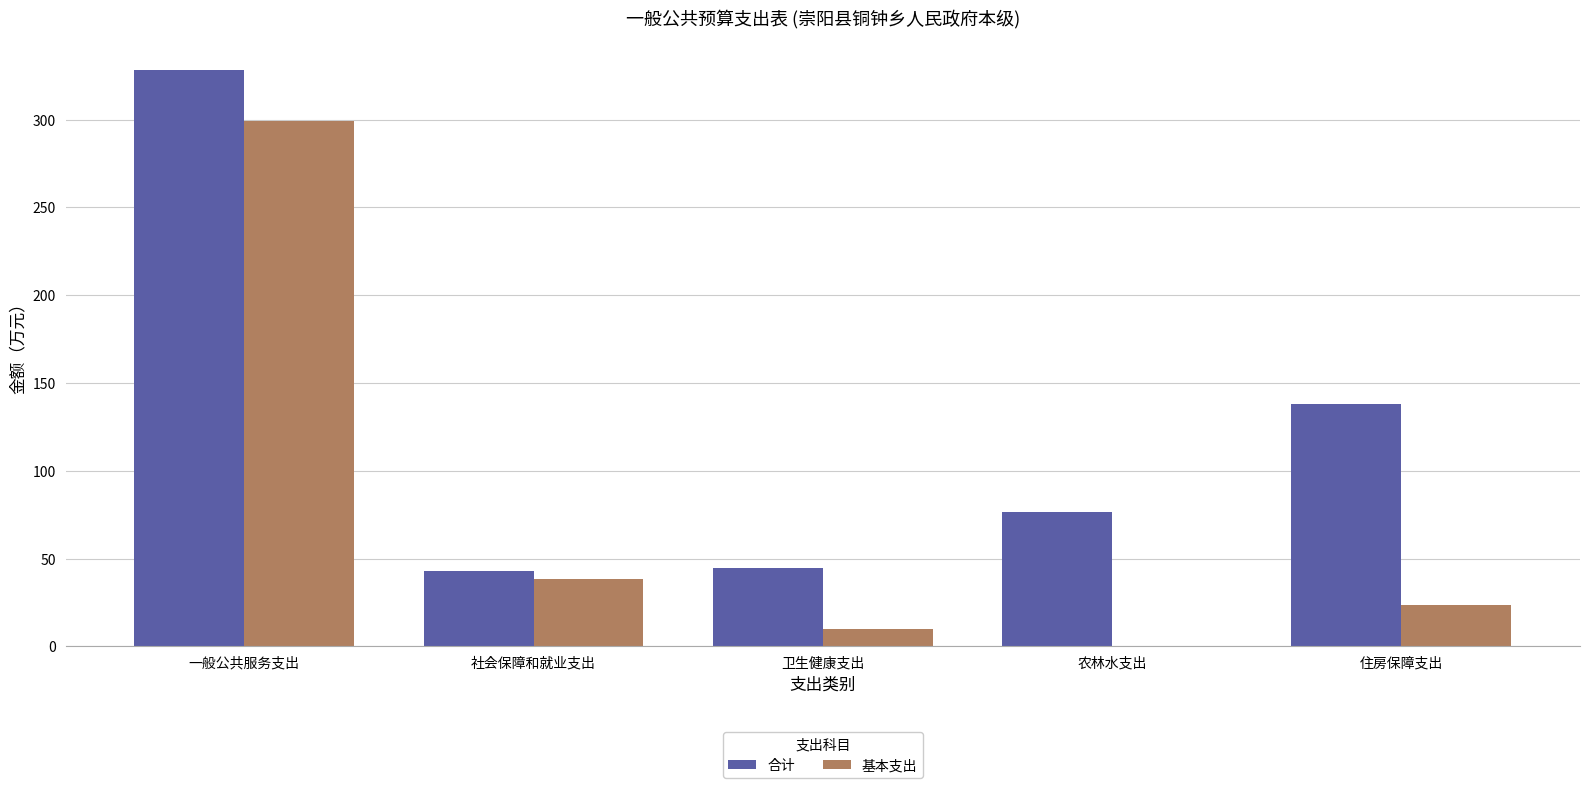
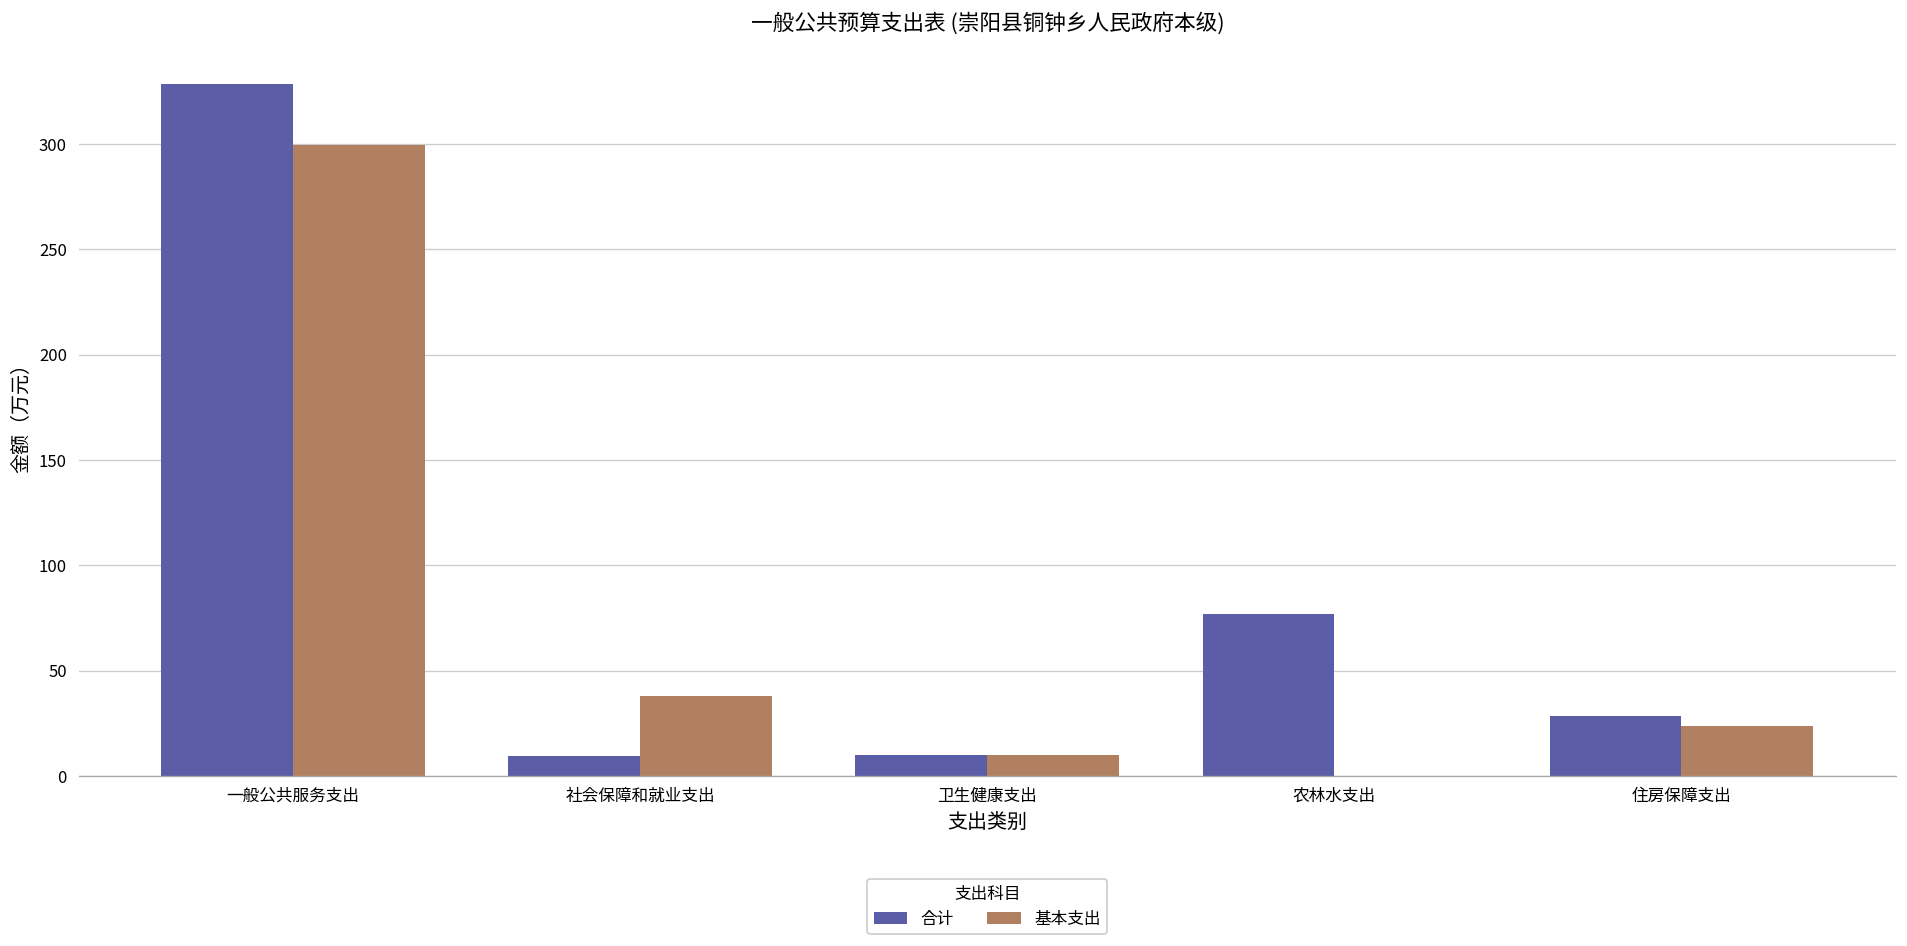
合计, 社会保障和就业支出: 43 -> 10
合计, 卫生健康支出: 45 -> 10
合计, 住房保障支出: 138 -> 29
